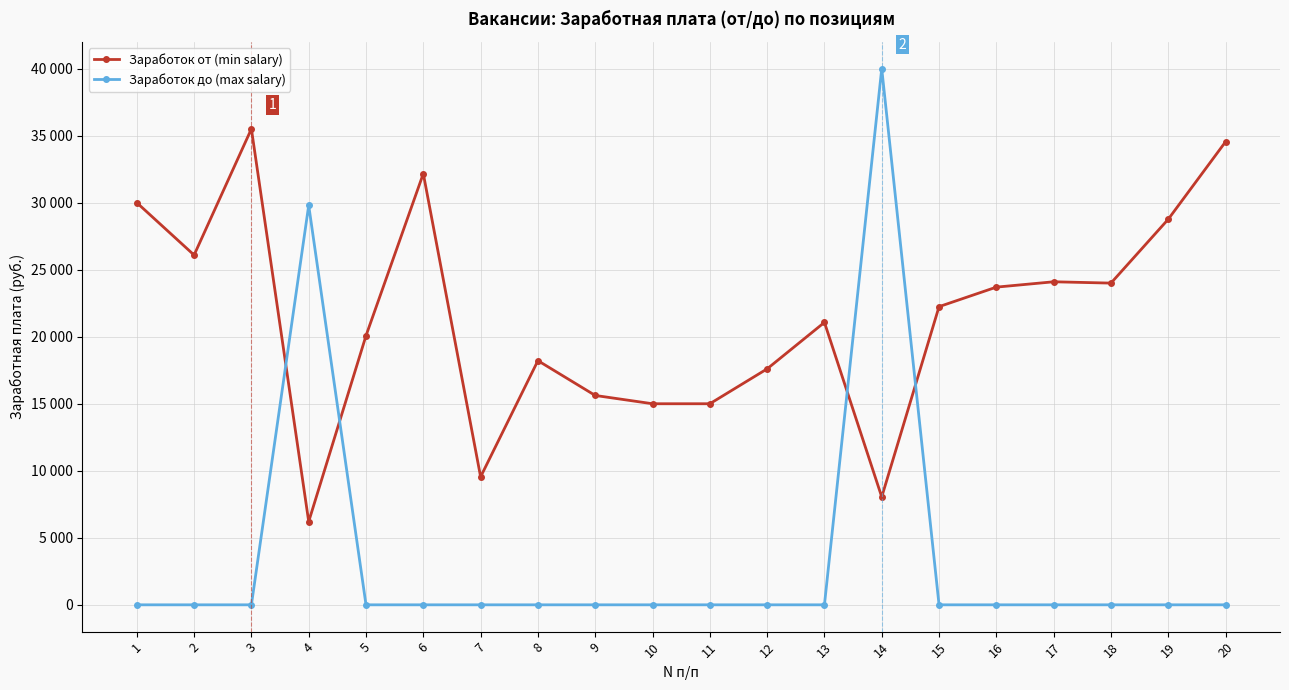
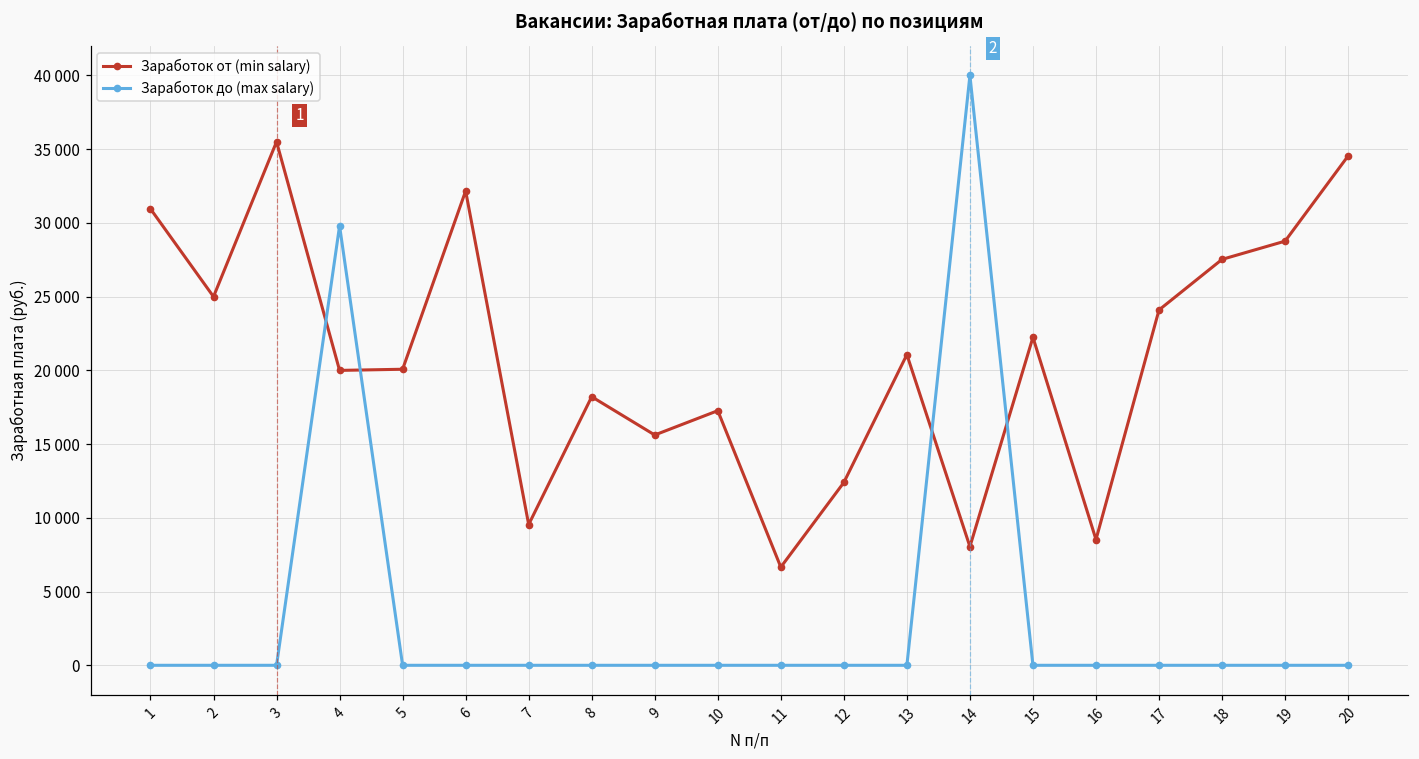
Заработок от (min salary), 1: 30000 -> 31000
Заработок от (min salary), 2: 26100 -> 25000
Заработок от (min salary), 4: 6200 -> 20000
Заработок от (min salary), 10: 15000 -> 17300
Заработок от (min salary), 11: 15000 -> 6700
Заработок от (min salary), 12: 17600 -> 12400
Заработок от (min salary), 16: 23700 -> 8500
Заработок от (min salary), 18: 24000 -> 27500
